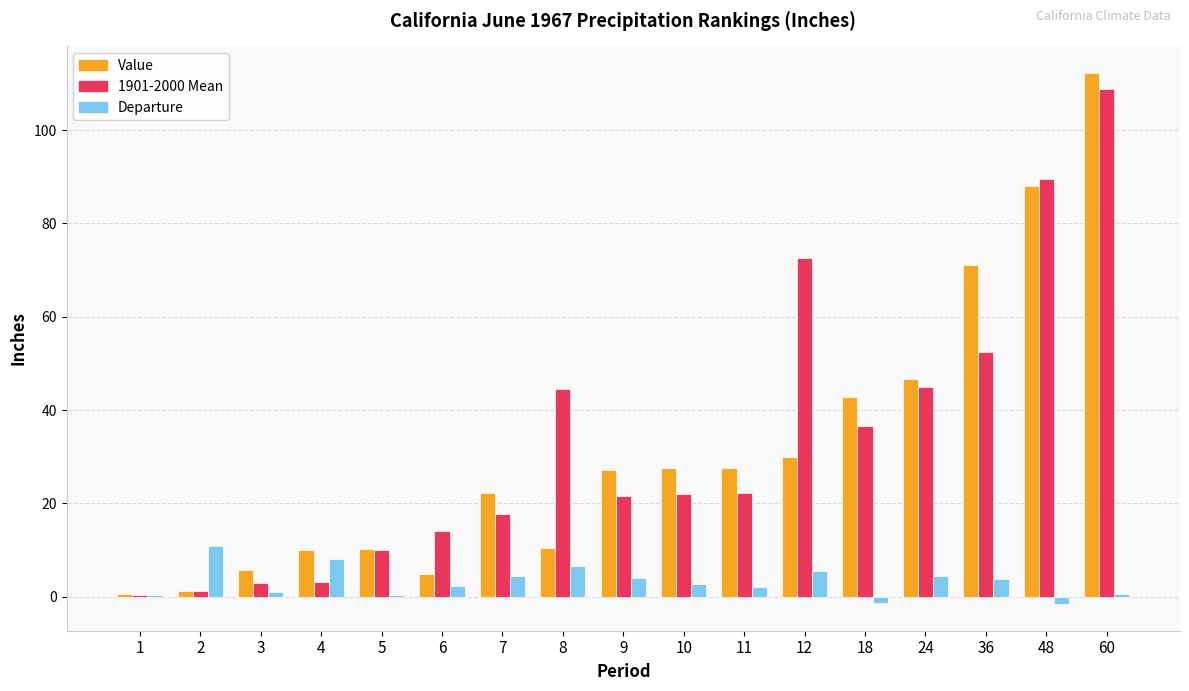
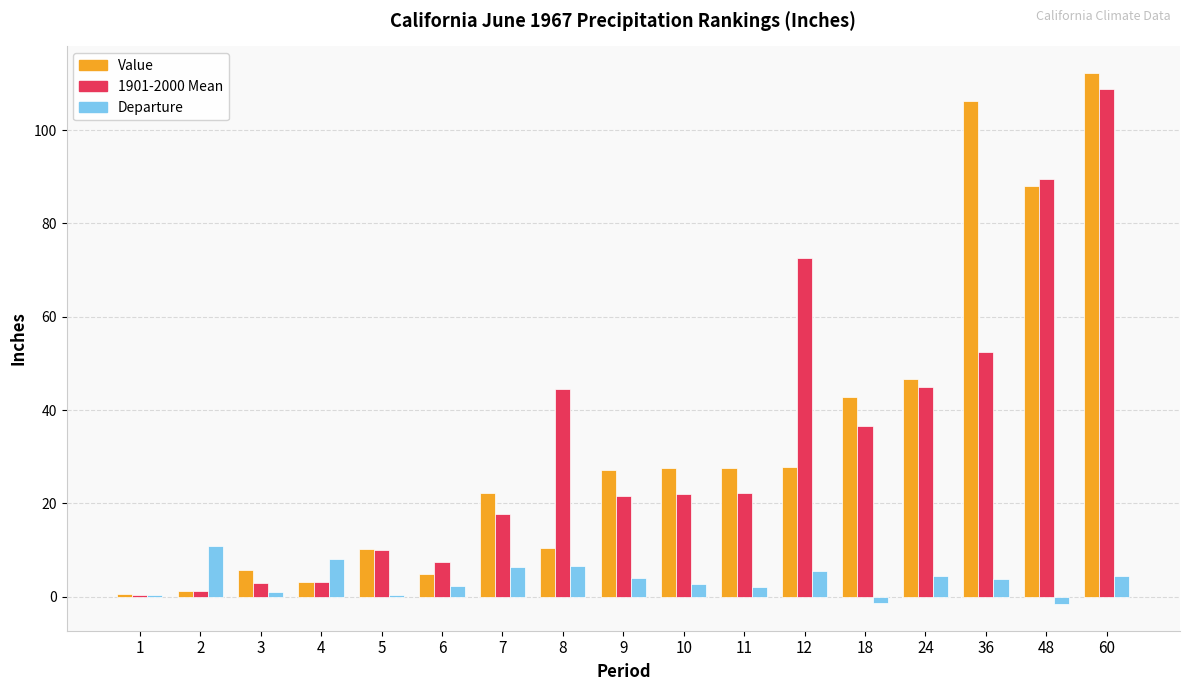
Value, 4: 10 -> 3
1901-2000 Mean, 6: 14 -> 7
Departure, 7: 4 -> 6
Value, 12: 30 -> 28
Value, 36: 71 -> 106
Departure, 60: 1 -> 5
